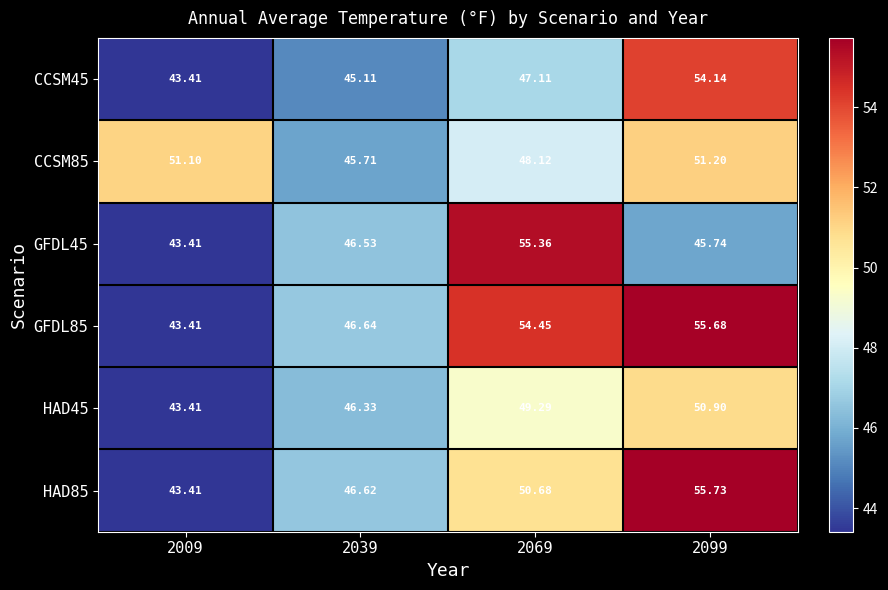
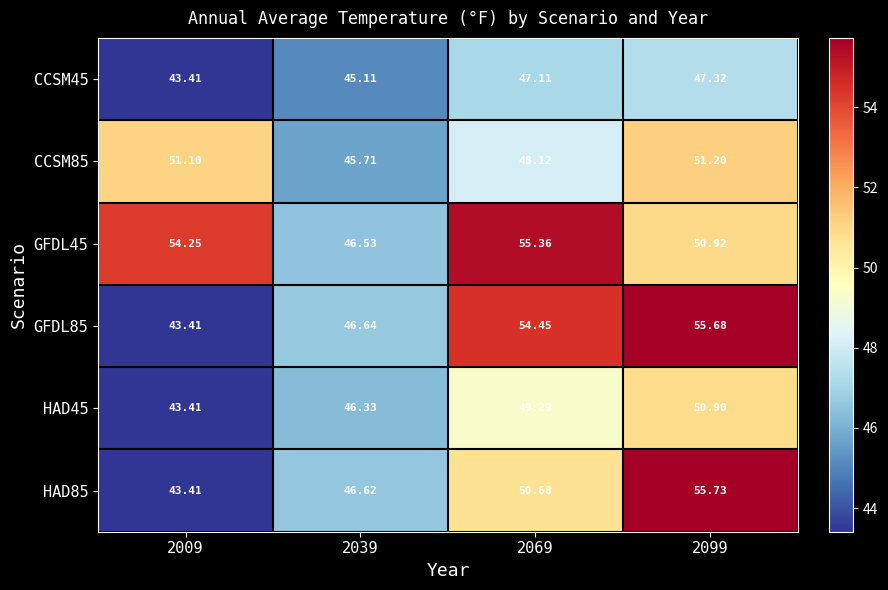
CCSM45, 2099: 54.14 -> 47.32
GFDL45, 2009: 43.41 -> 54.25
GFDL45, 2099: 45.74 -> 50.92
